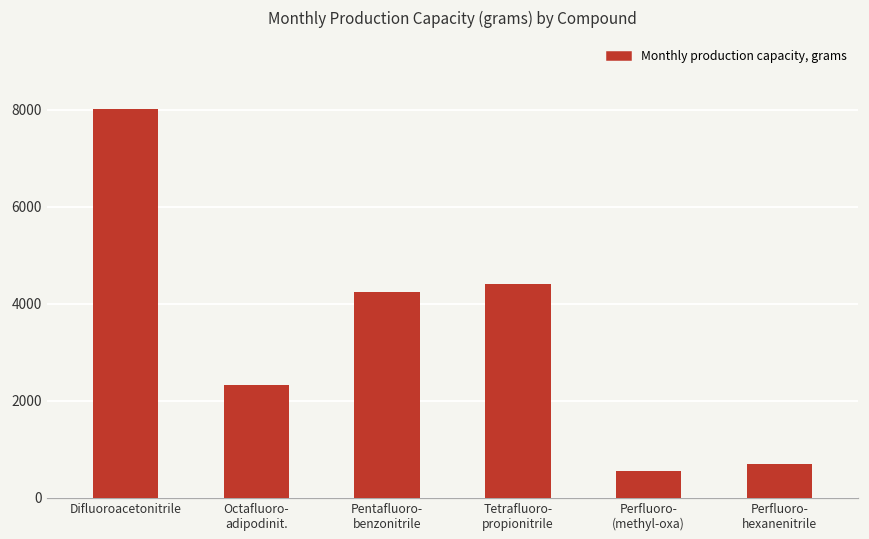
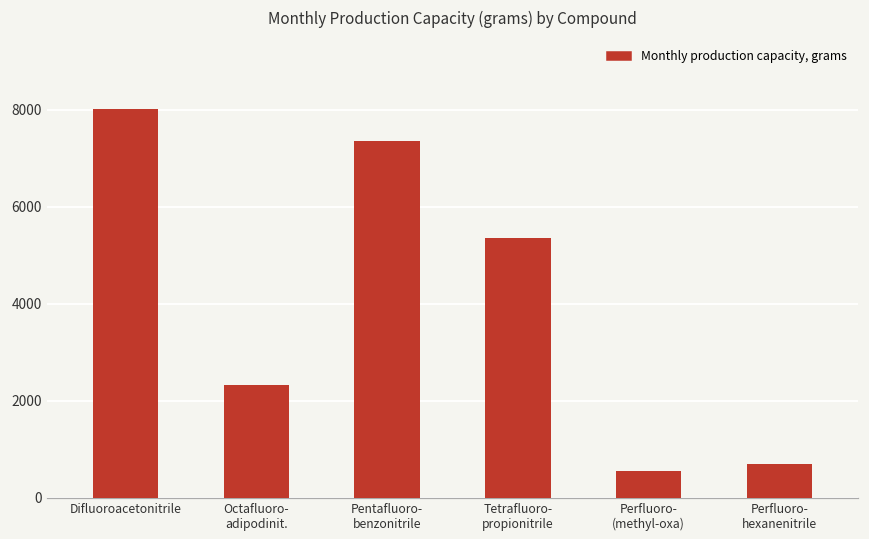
Pentafluoro- benzonitrile: 4200 -> 7400
Tetrafluoro- propionitrile: 4400 -> 5400
